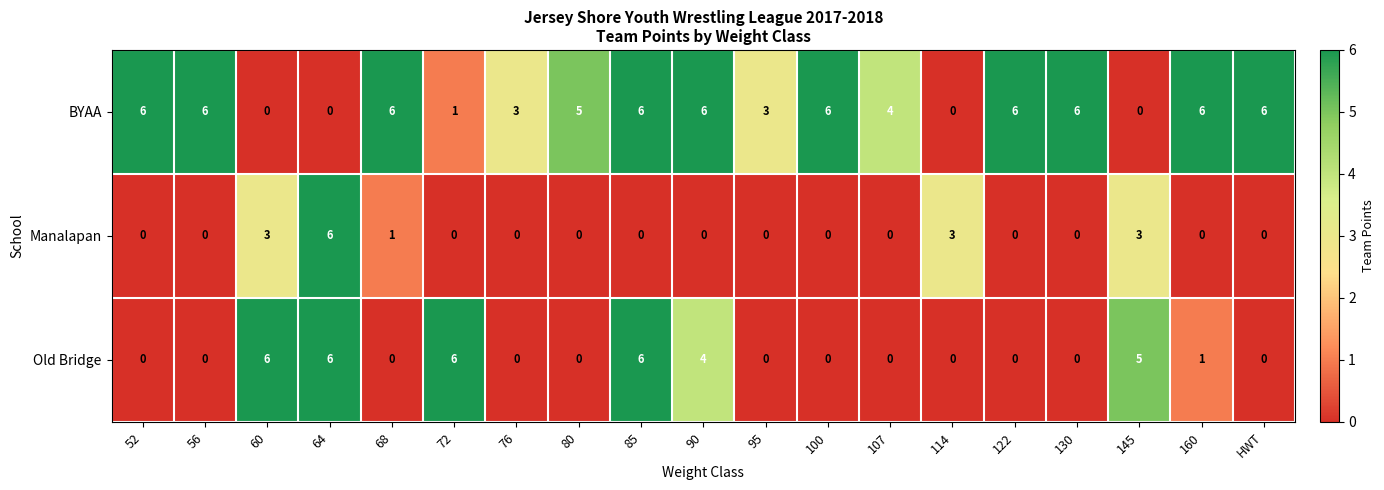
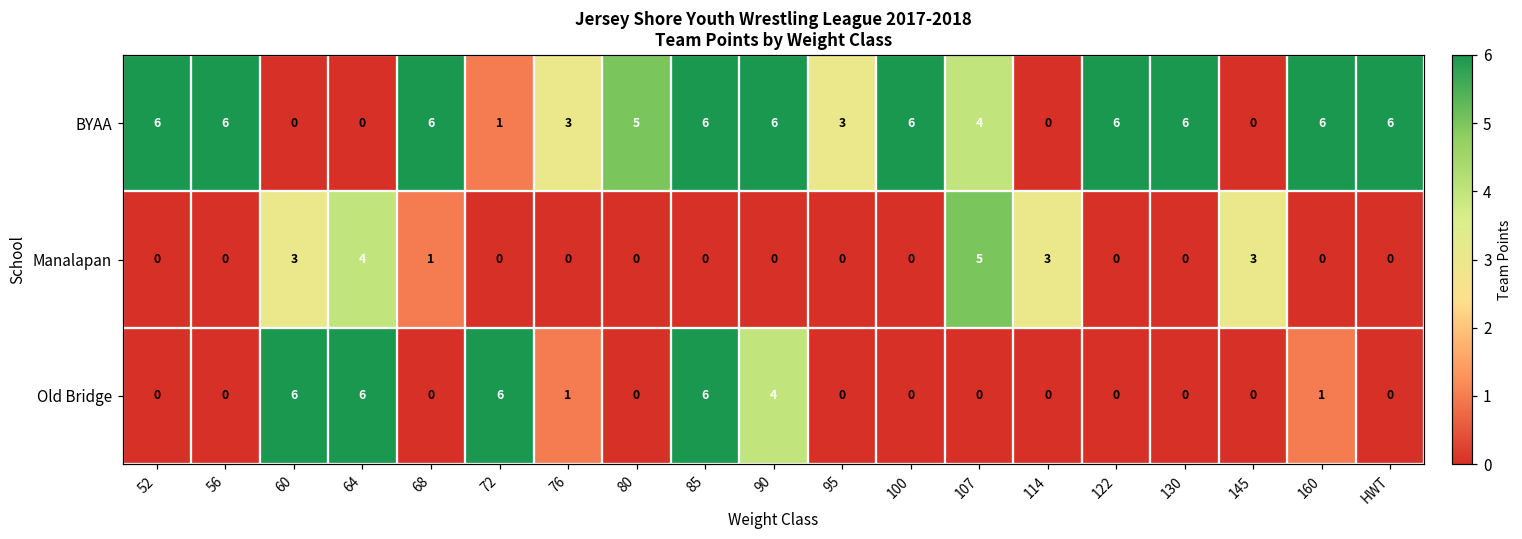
Manalapan, 64: 6 -> 4
Manalapan, 107: 0 -> 5
Old Bridge, 76: 0 -> 1
Old Bridge, 145: 5 -> 0
